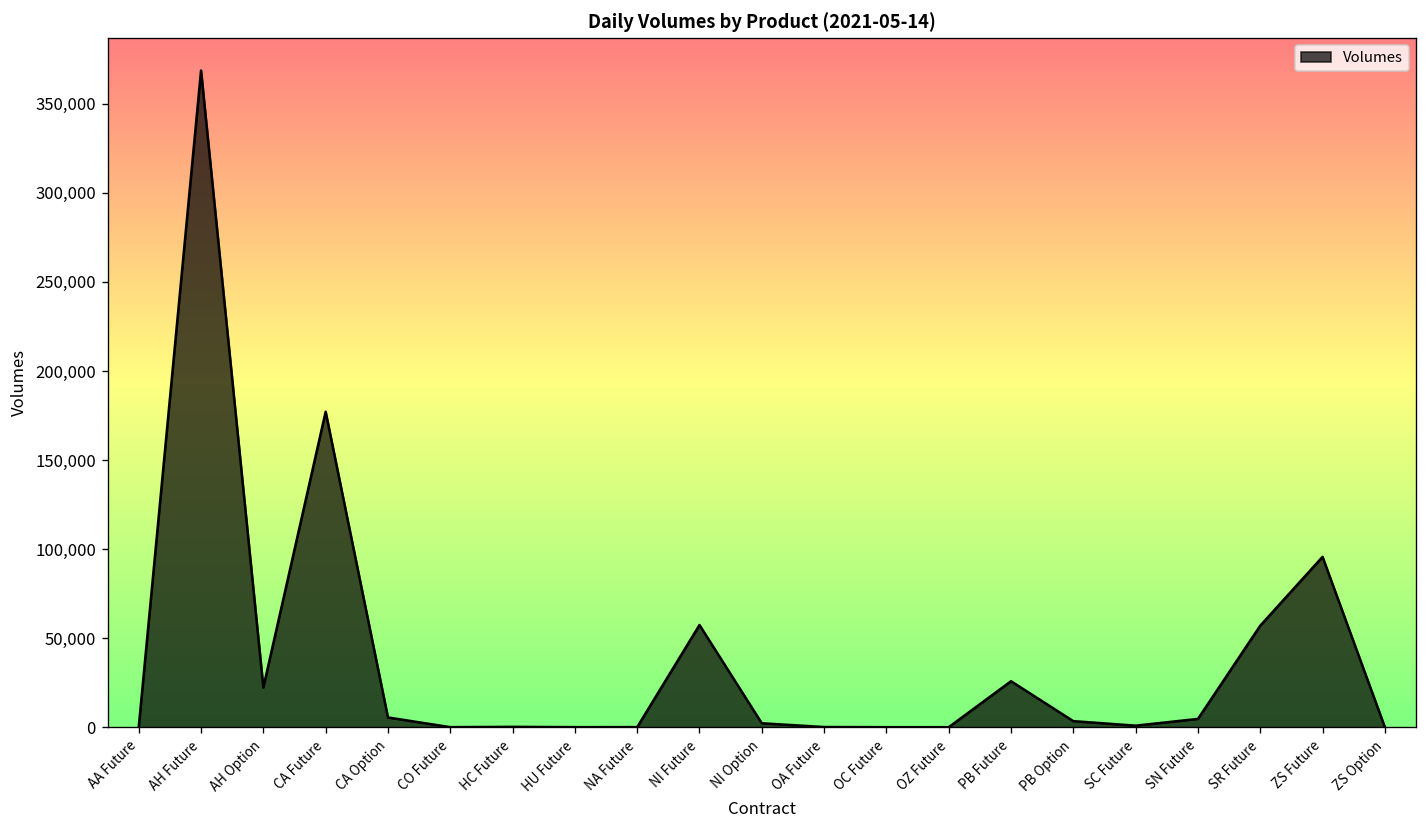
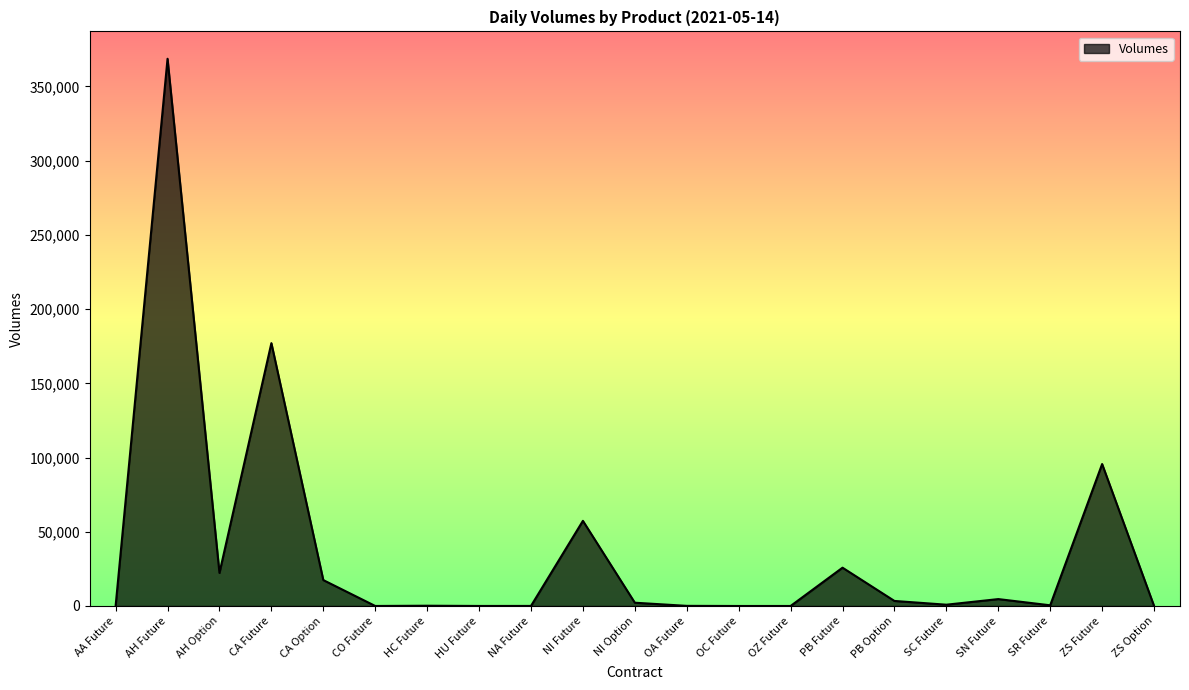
CA Option: 5,000 -> 17,000
SR Future: 57,000 -> 0
